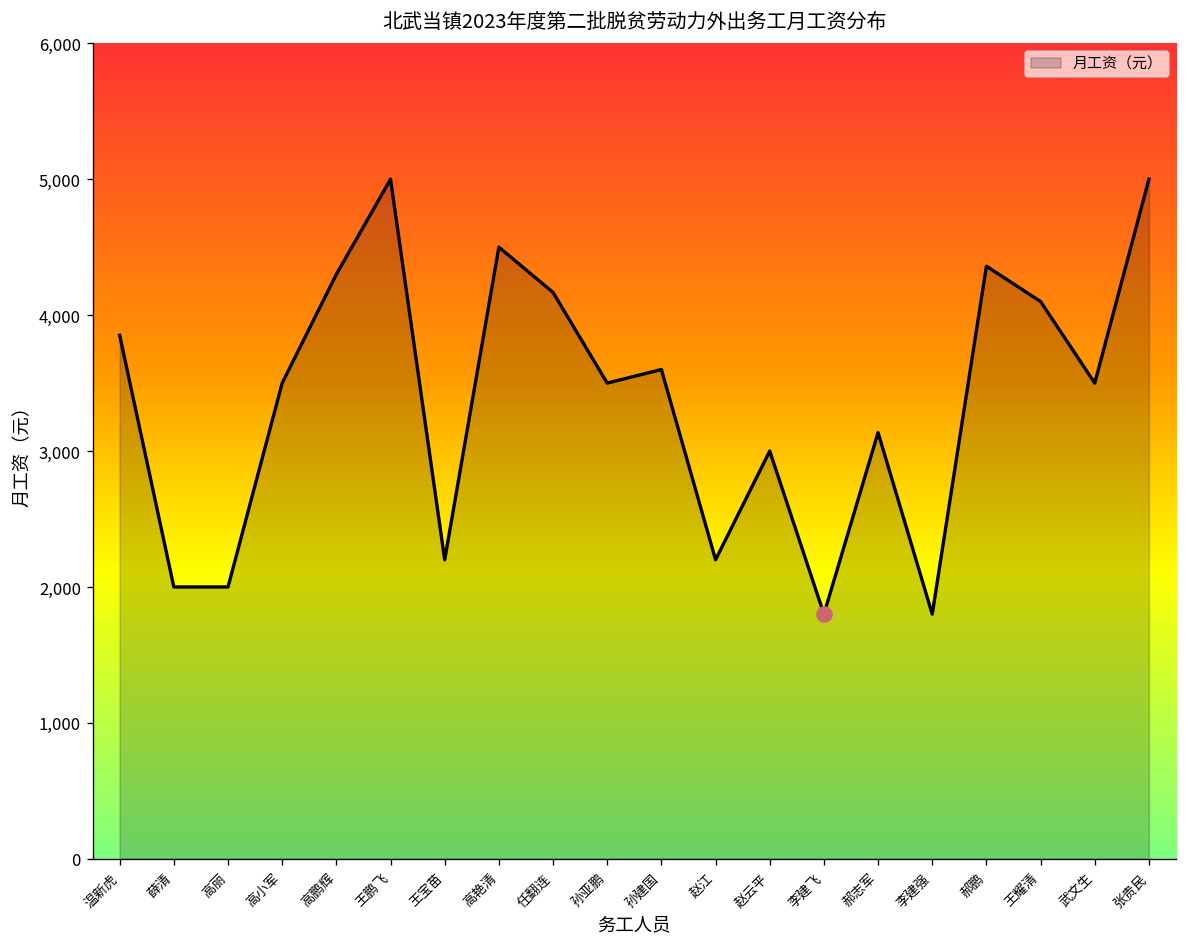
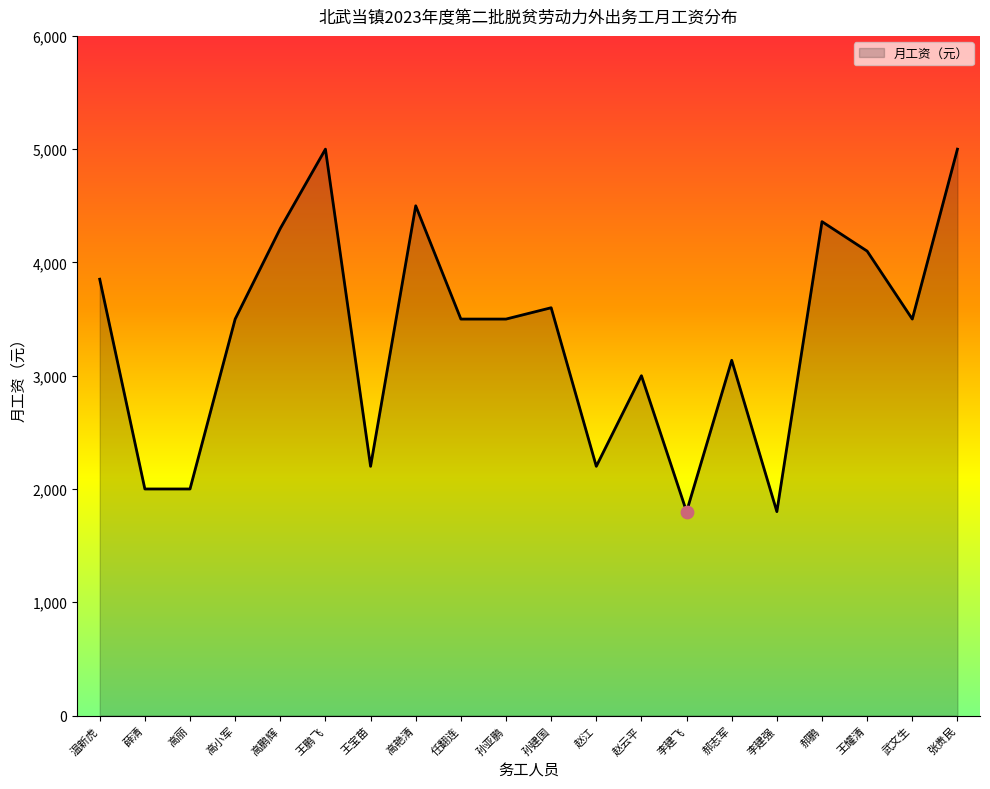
月工资（元）, 任翻连: 4,170 -> 3,500
